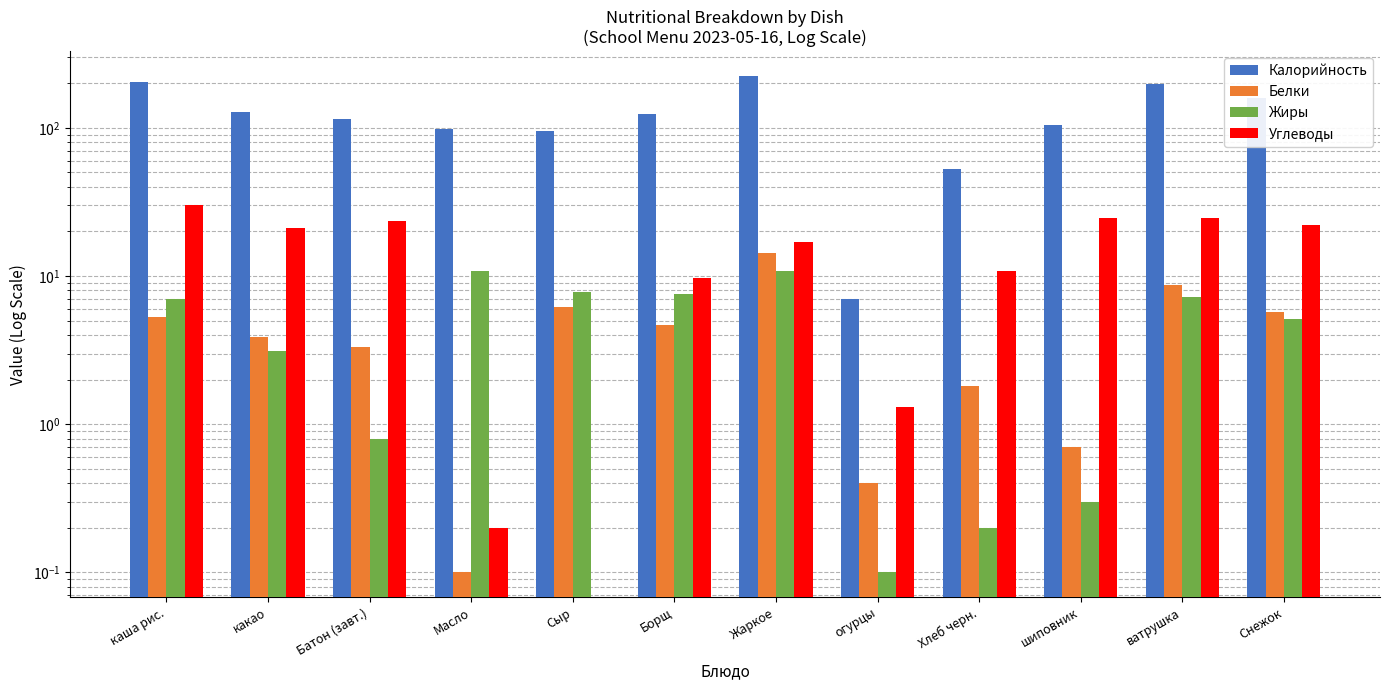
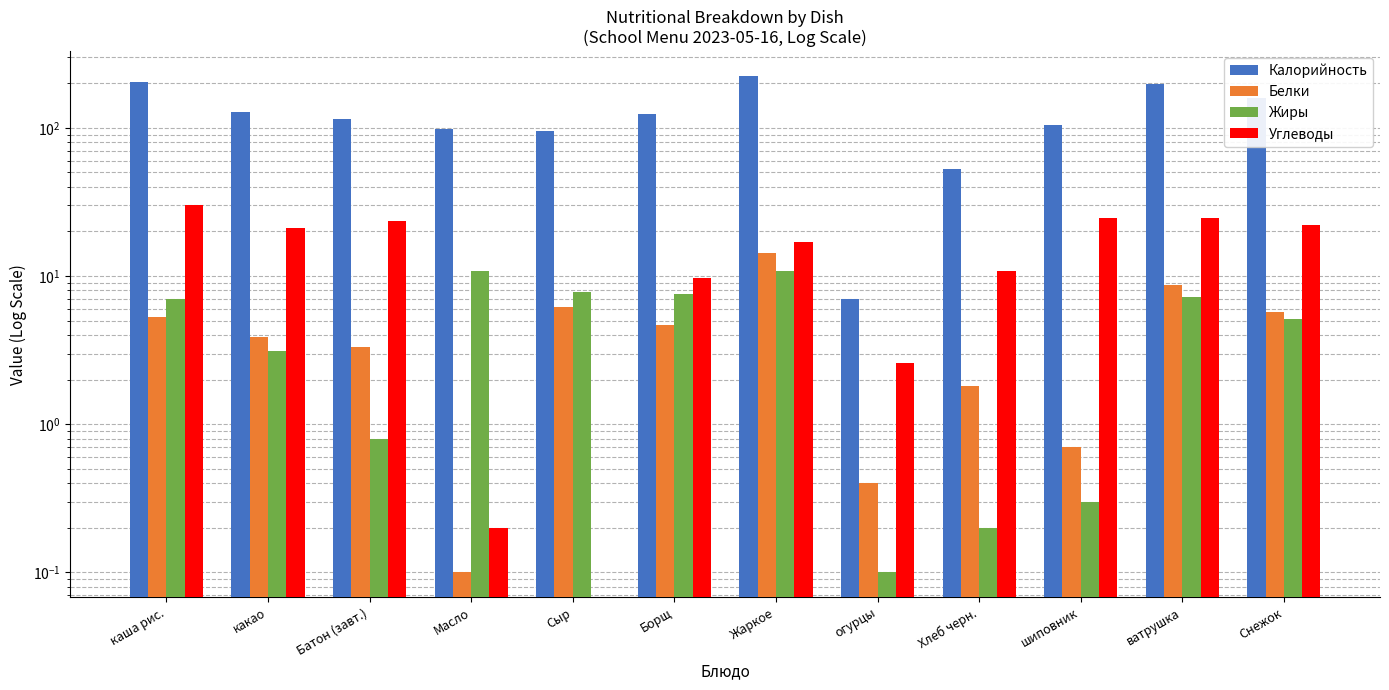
Углеводы, огурцы: 1.3 -> 2.6
